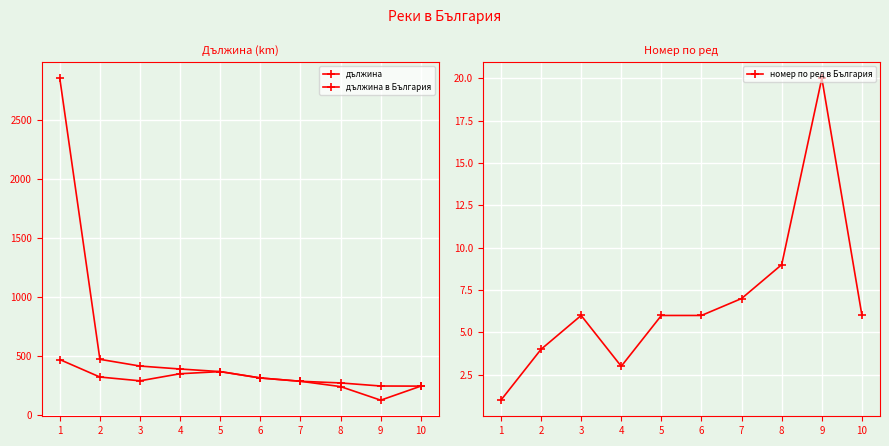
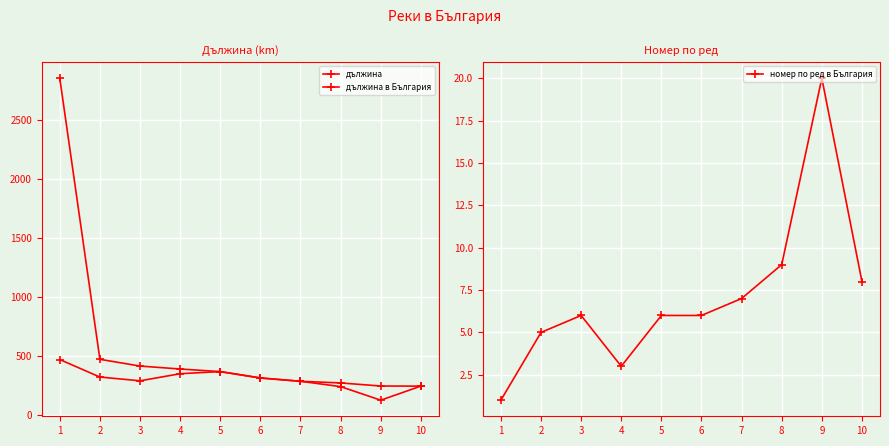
Номер по ред, 2: 4 -> 5
Номер по ред, 10: 6 -> 8
